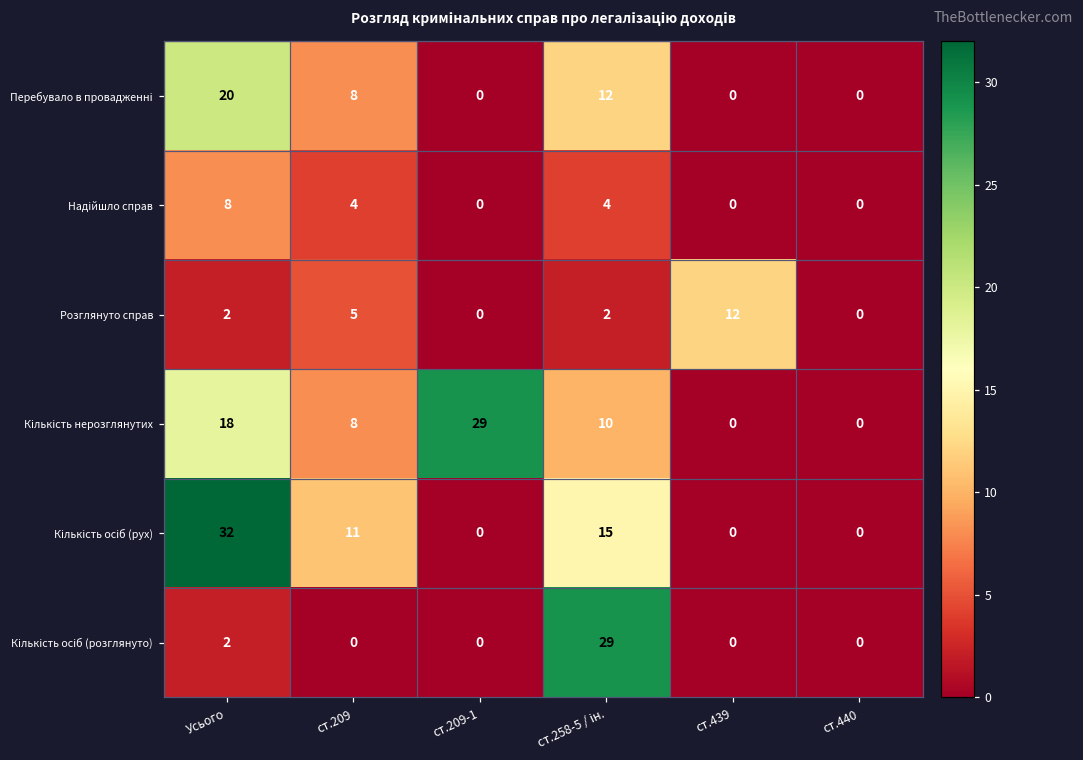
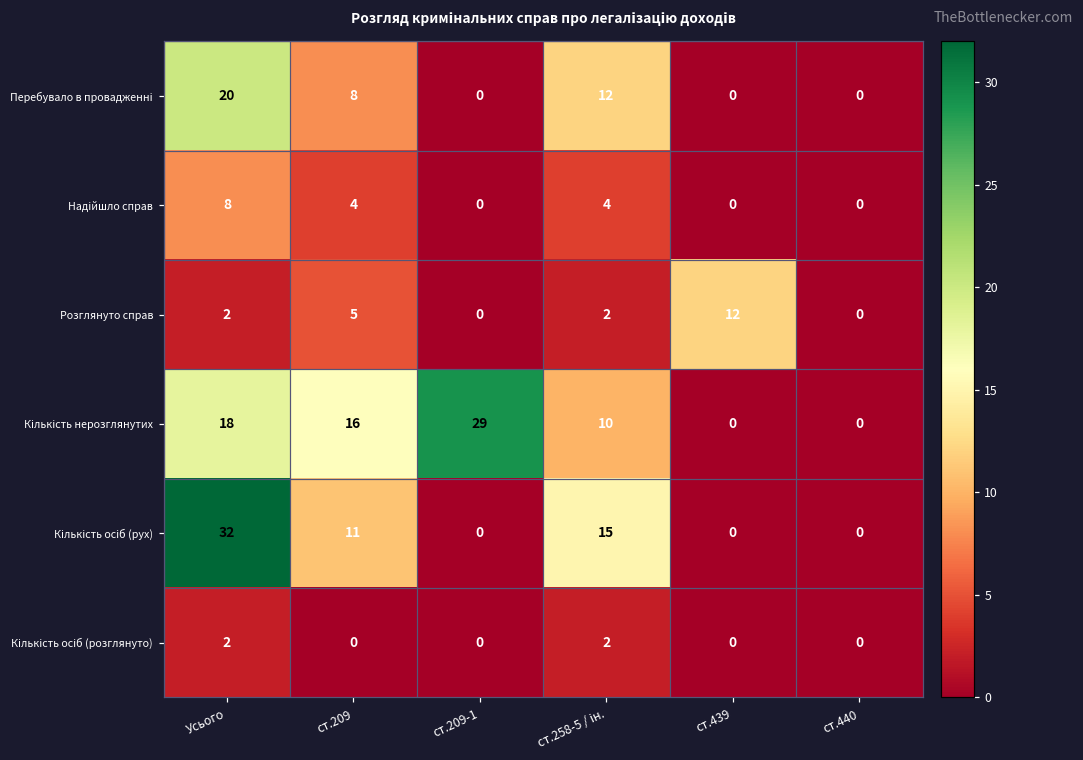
Кількість нерозглянутих, ст.209: 8 -> 16
Кількість осіб (розглянуто), ст.258-5 / ін.: 29 -> 2
